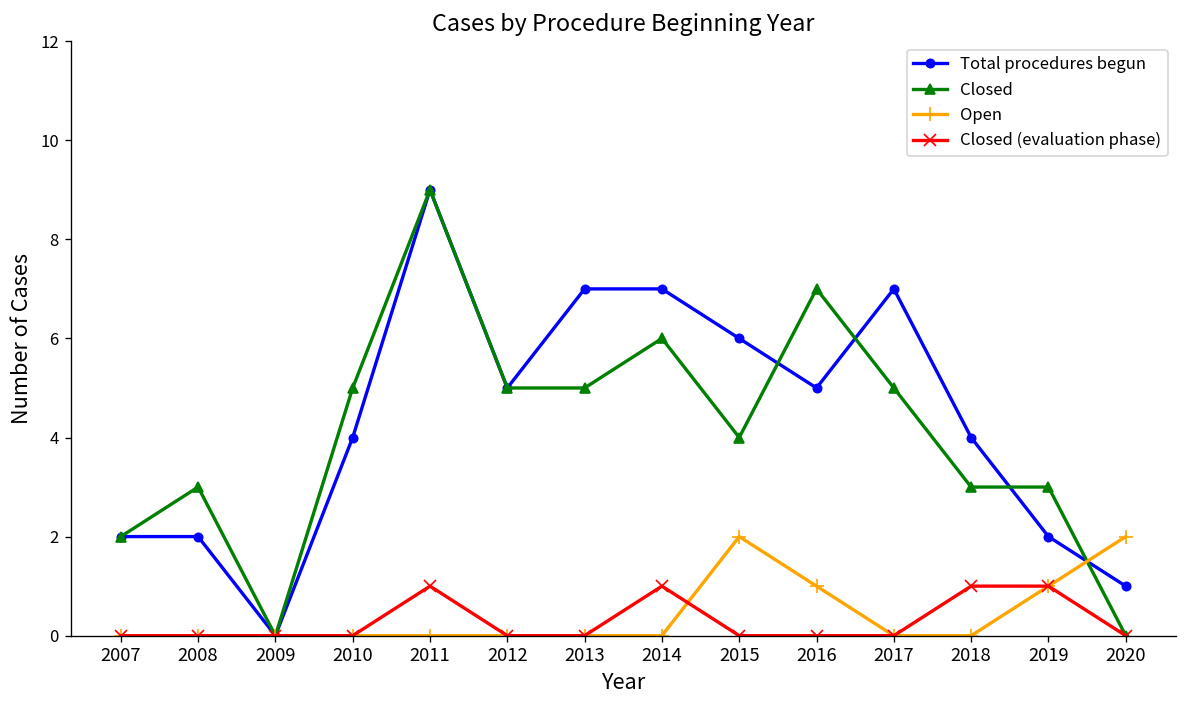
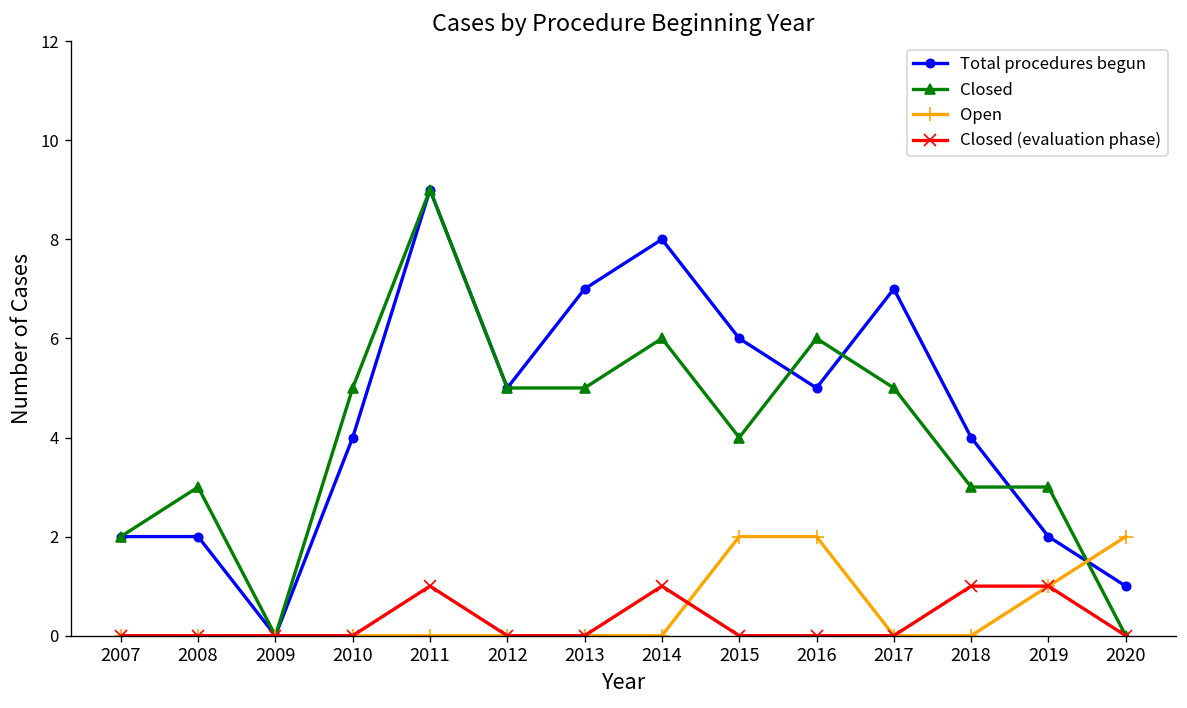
Total procedures begun, 2014: 7 -> 8
Closed, 2016: 7 -> 6
Open, 2016: 1 -> 2
